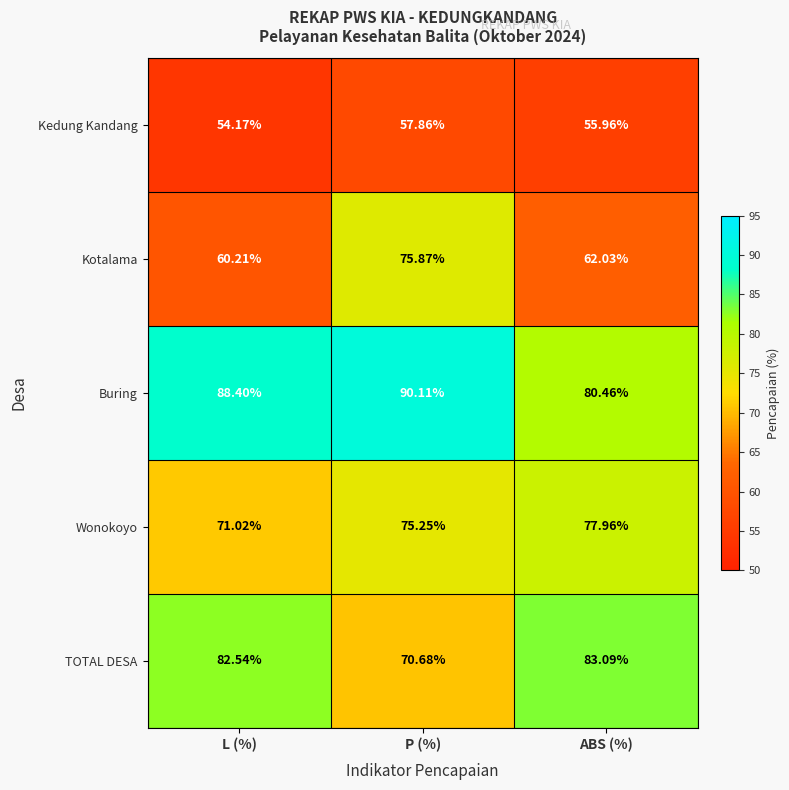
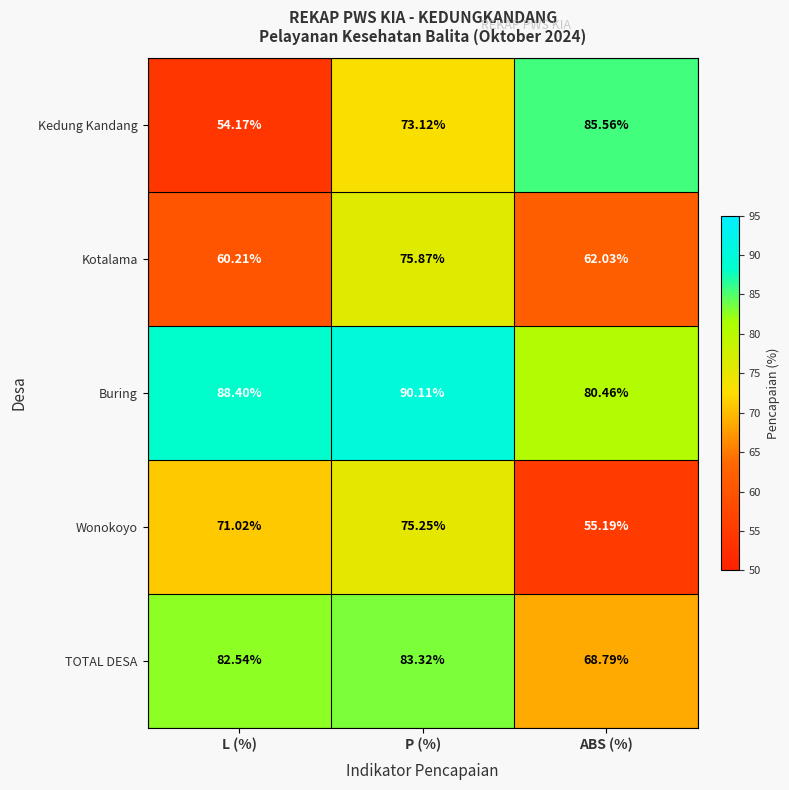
Kedung Kandang, P (%): 57.86% -> 73.12%
Kedung Kandang, ABS (%): 55.96% -> 85.56%
Wonokoyo, ABS (%): 77.96% -> 55.19%
TOTAL DESA, P (%): 70.68% -> 83.32%
TOTAL DESA, ABS (%): 83.09% -> 68.79%
